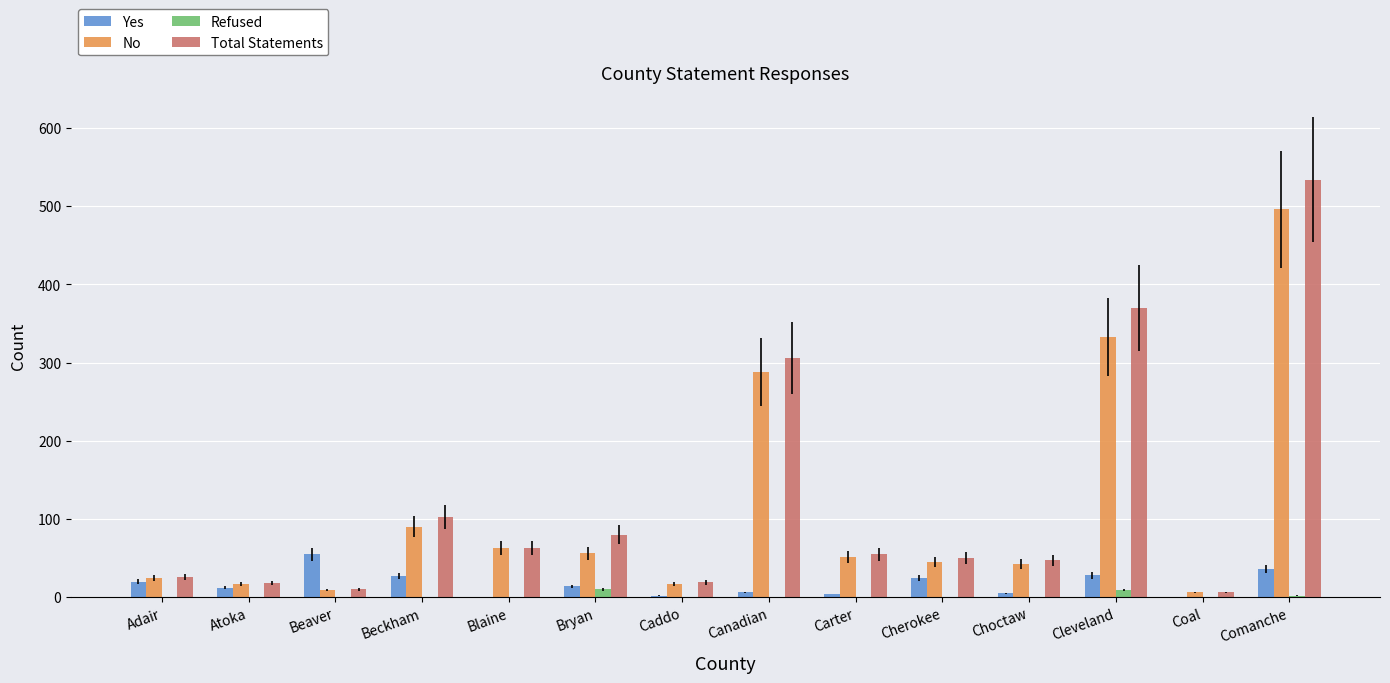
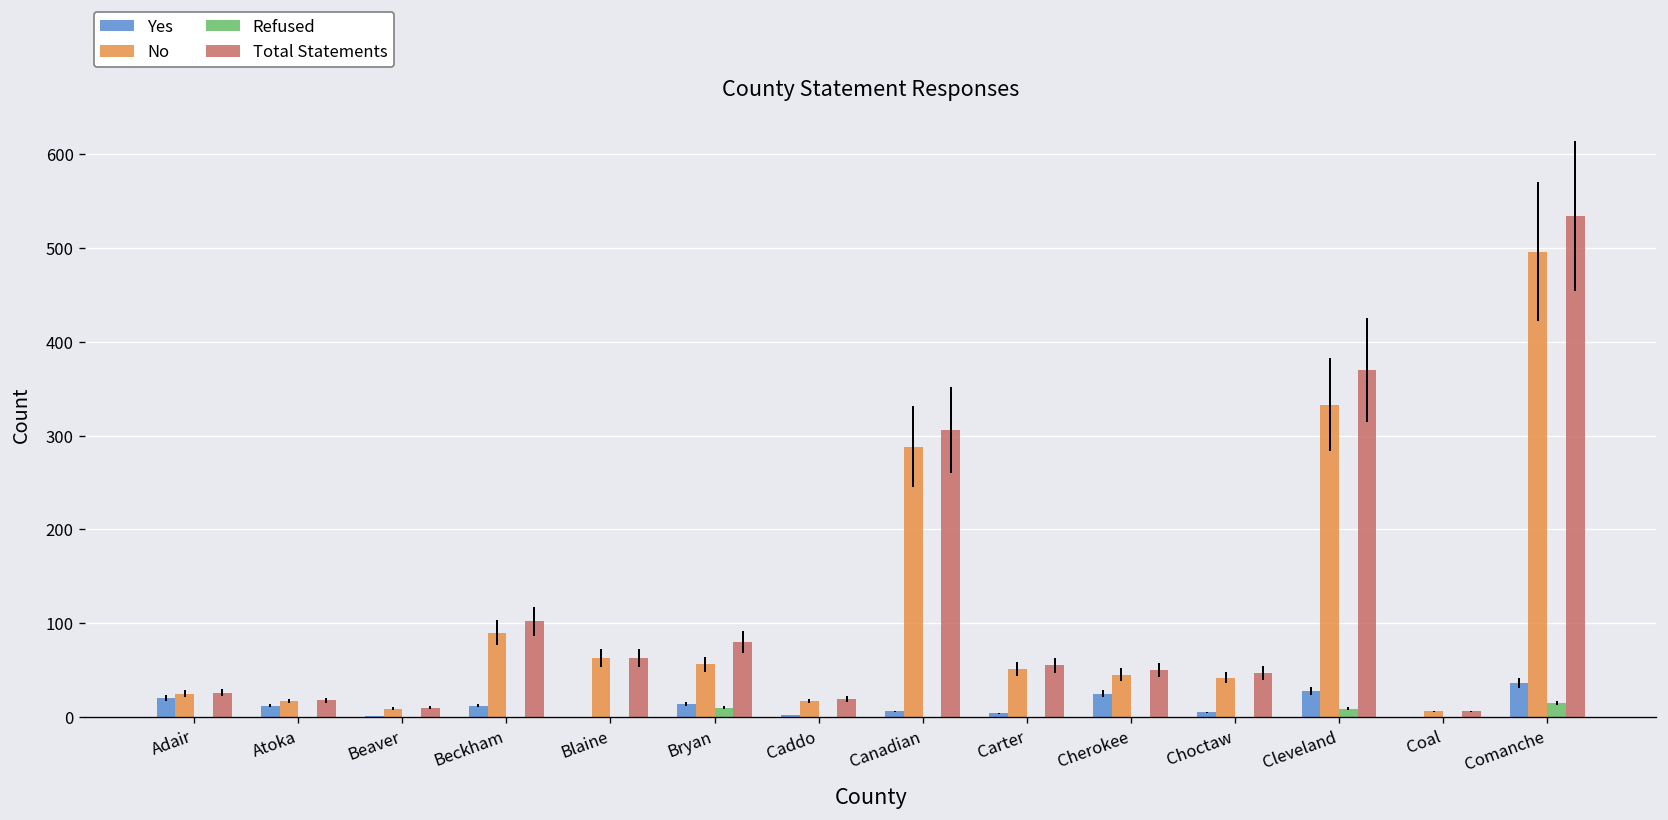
Yes, Beaver: 60 -> 0
Yes, Beckham: 30 -> 10
Refused, Comanche: 0 -> 20
